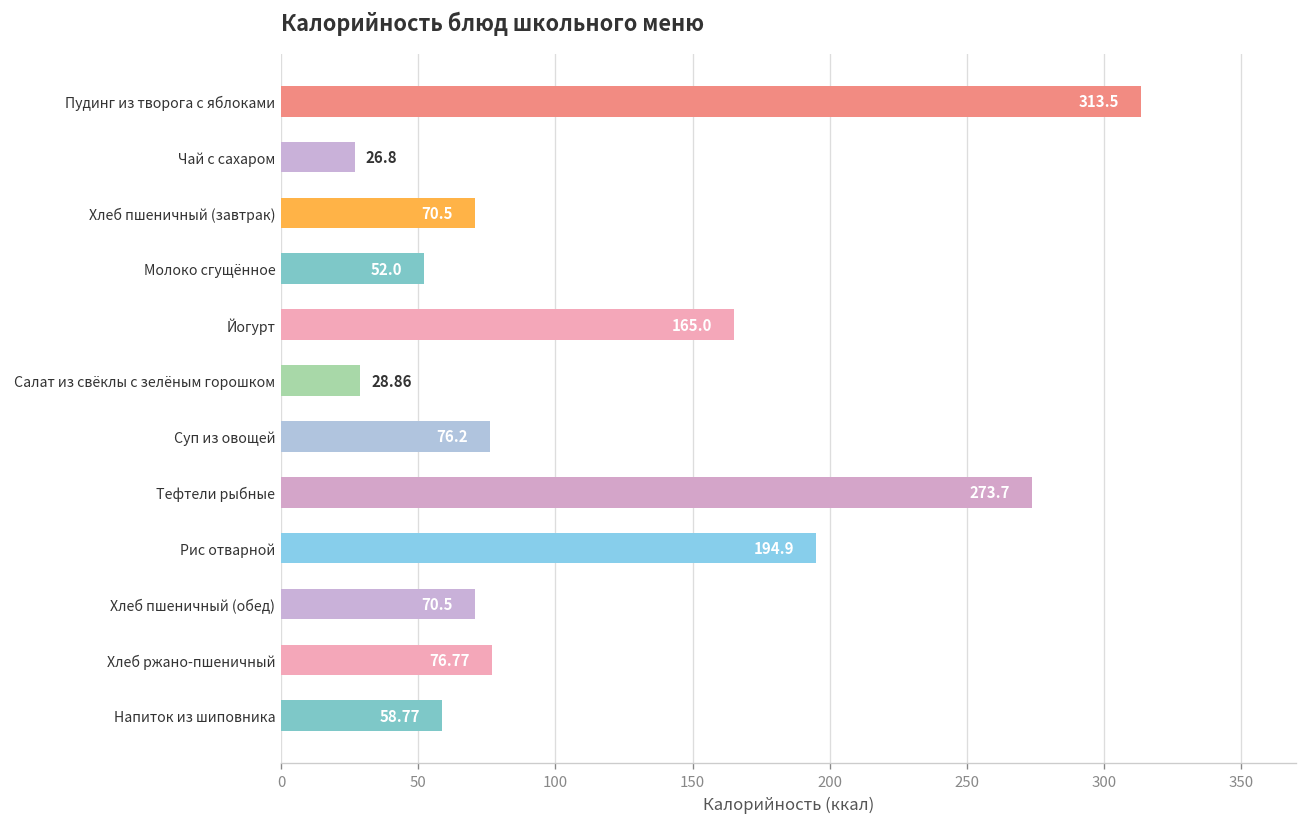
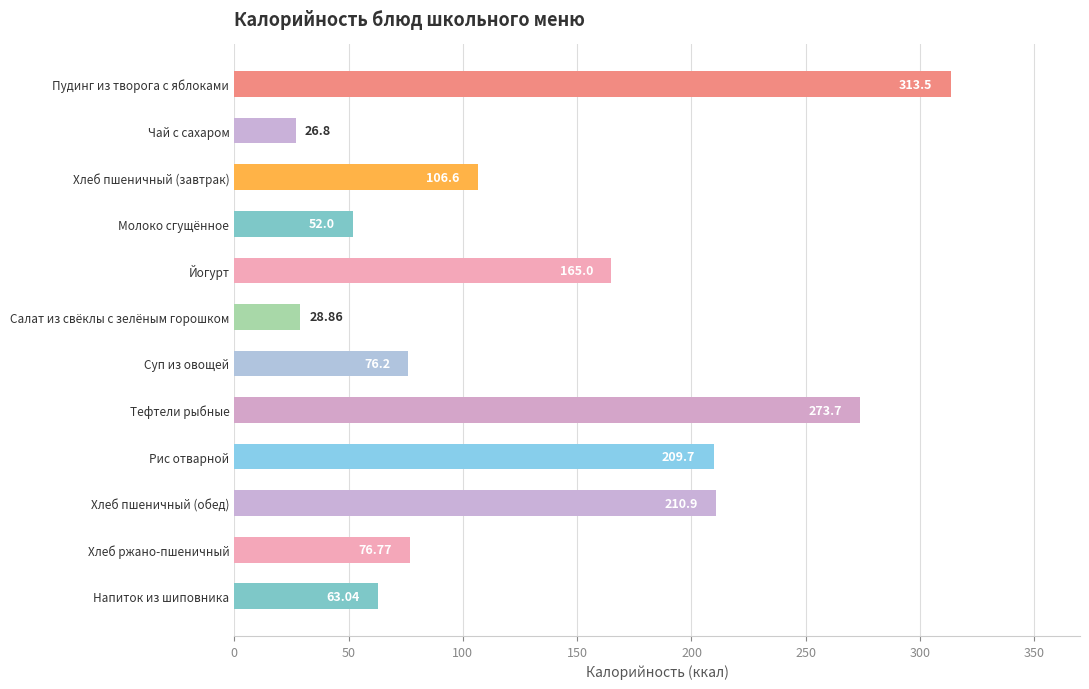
Хлеб пшеничный (завтрак): 70.5 -> 106.6
Рис отварной: 194.9 -> 209.7
Хлеб пшеничный (обед): 70.5 -> 210.9
Напиток из шиповника: 58.77 -> 63.04
